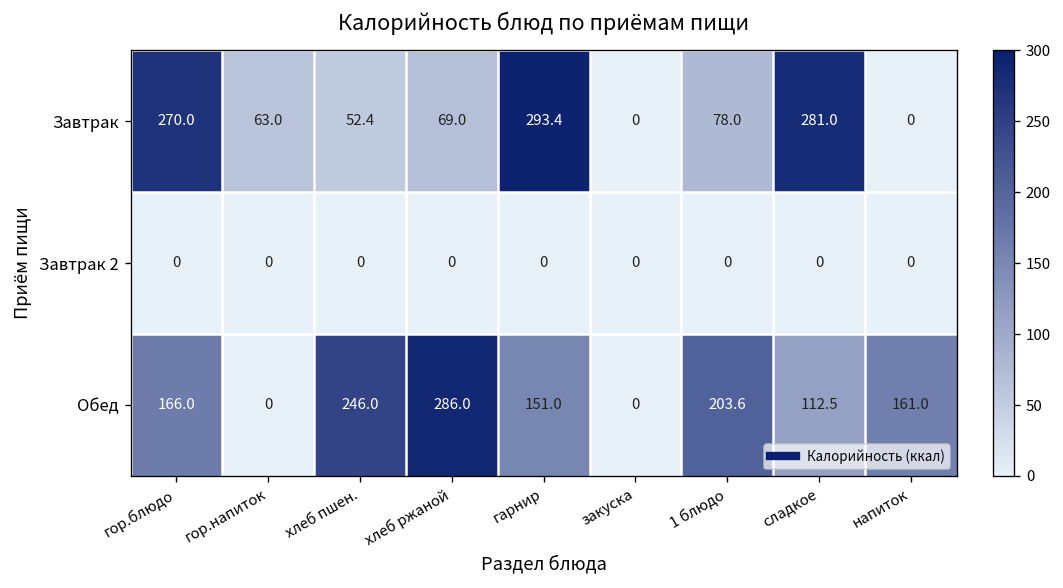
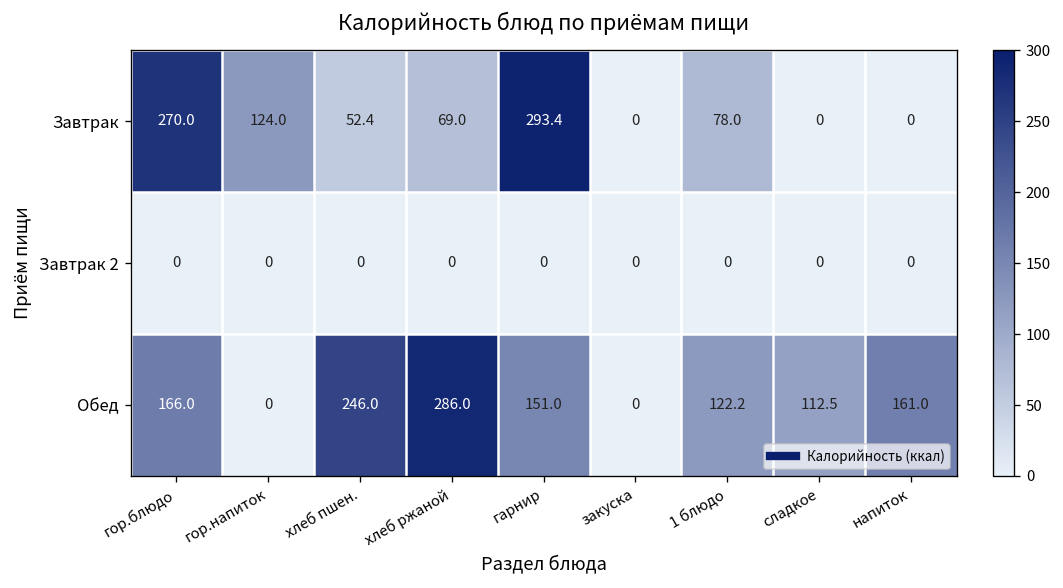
Завтрак, гор.напиток: 63.0 -> 124.0
Завтрак, сладкое: 281.0 -> 0
Обед, 1 блюдо: 203.6 -> 122.2
